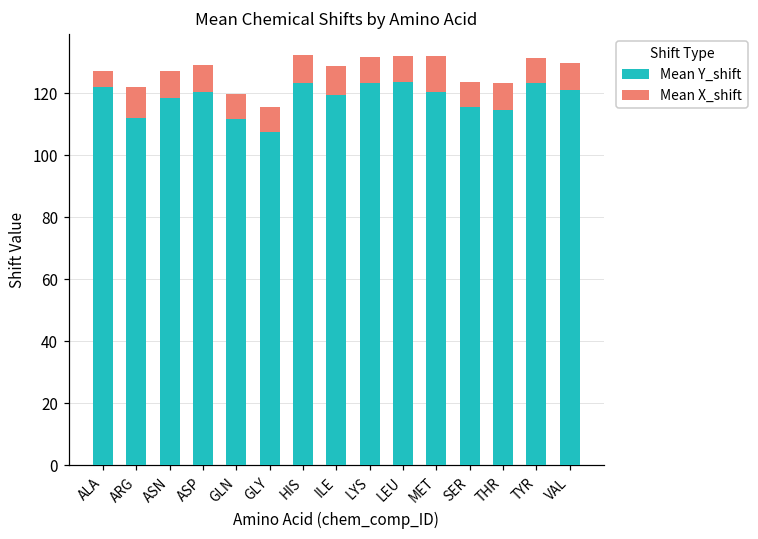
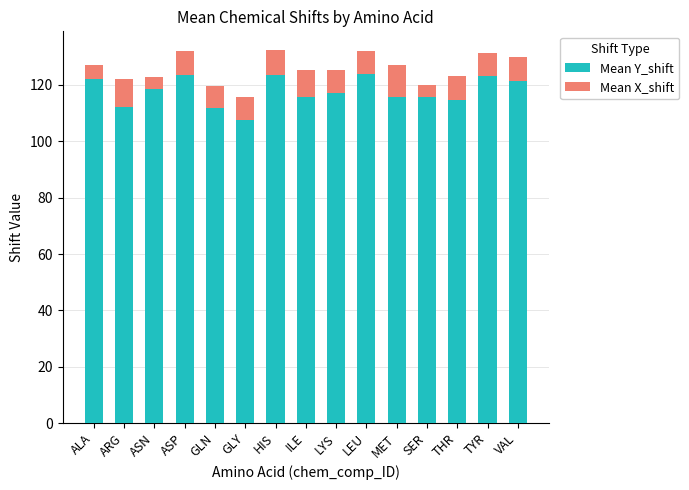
Mean X_shift, ASN: 9 -> 4
Mean Y_shift, ASP: 121 -> 123
Mean Y_shift, ILE: 119 -> 116
Mean Y_shift, LYS: 123 -> 117
Mean Y_shift, MET: 120 -> 116
Mean X_shift, SER: 8 -> 4
